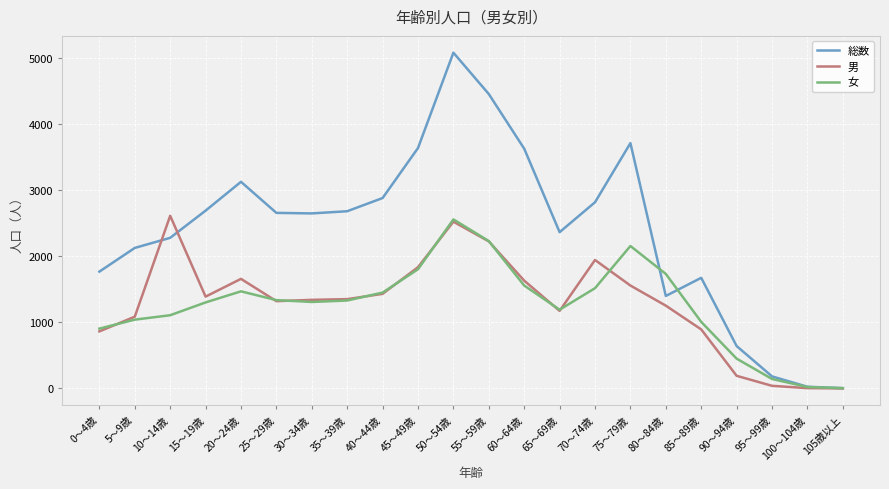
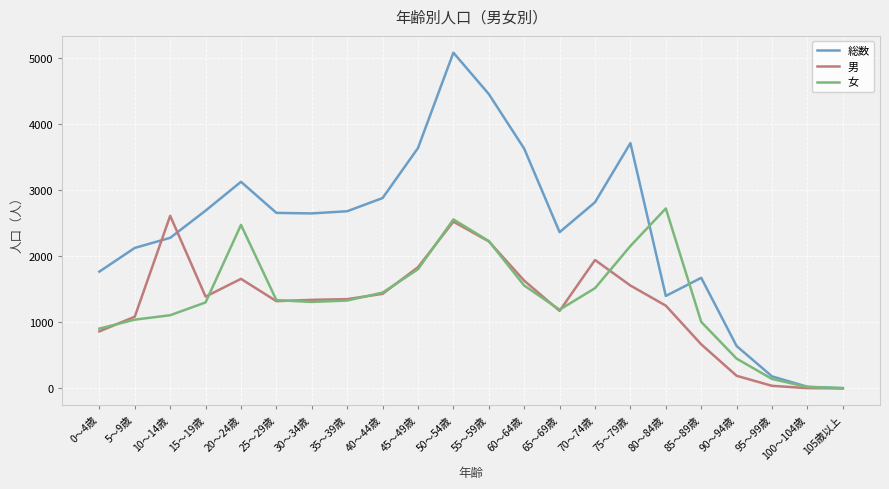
女, 20～24歳: 1500 -> 2500
女, 80～84歳: 1700 -> 2700
男, 85～89歳: 900 -> 700
